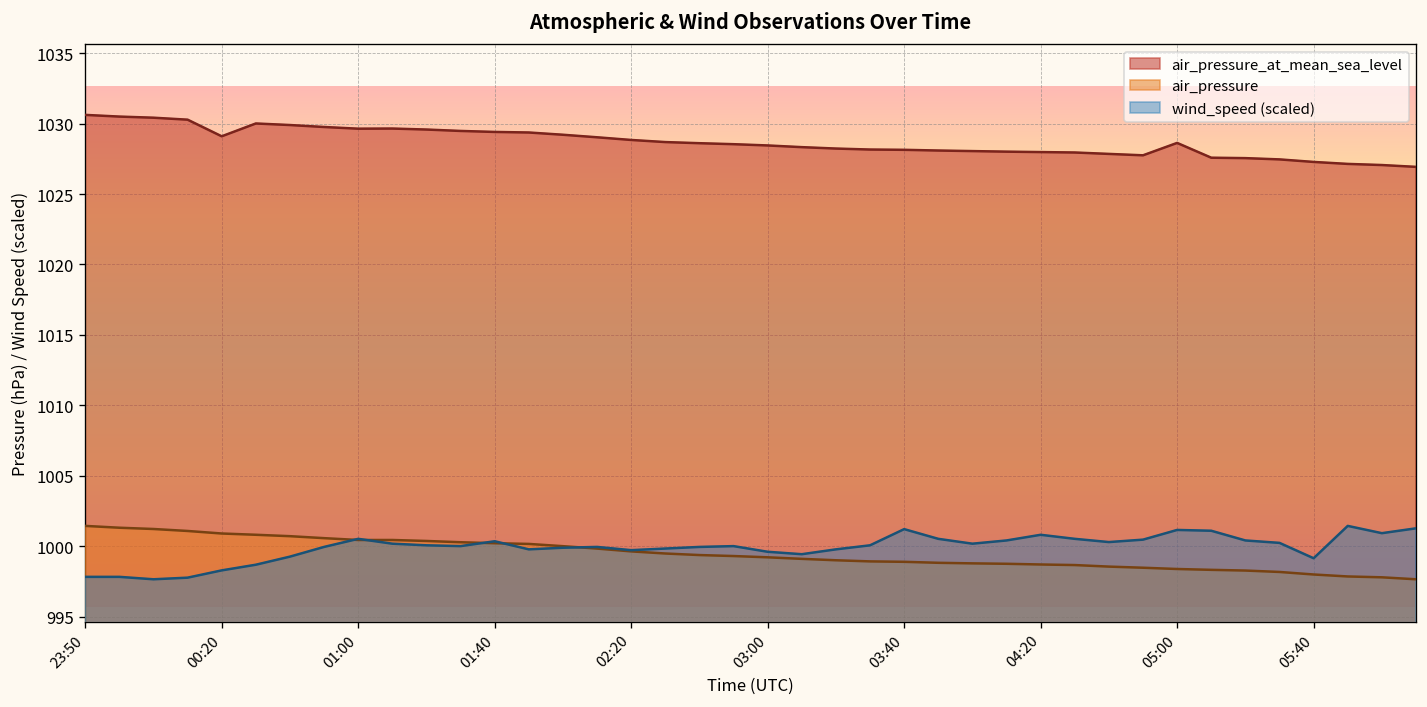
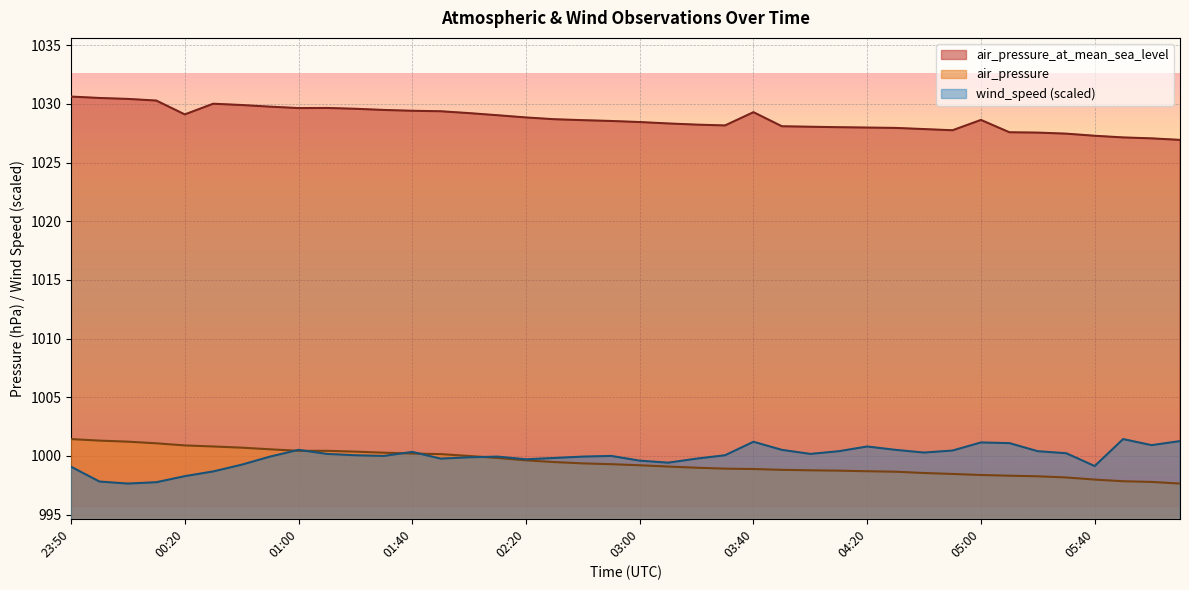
wind_speed (scaled), 23:50: 997.8 -> 999.1
air_pressure_at_mean_sea_level, 03:40: 1028.1 -> 1029.3
